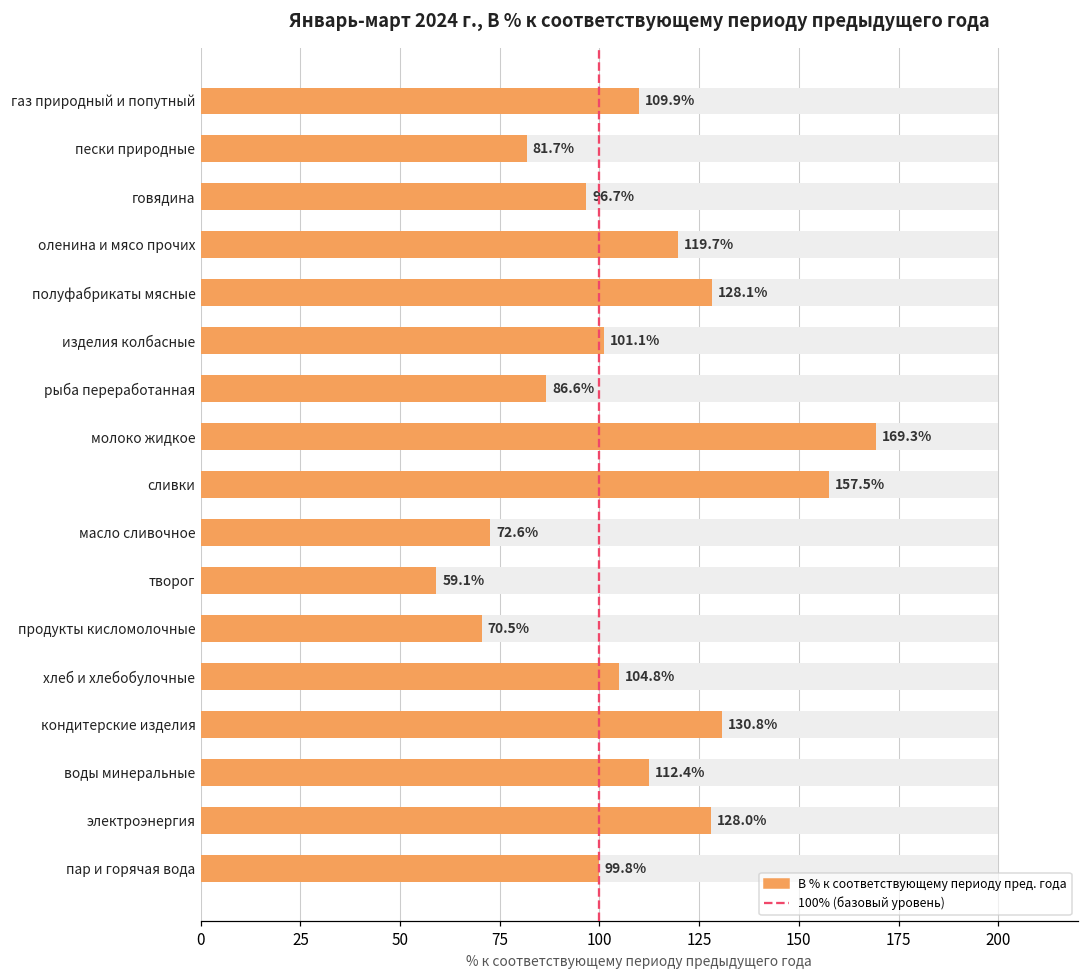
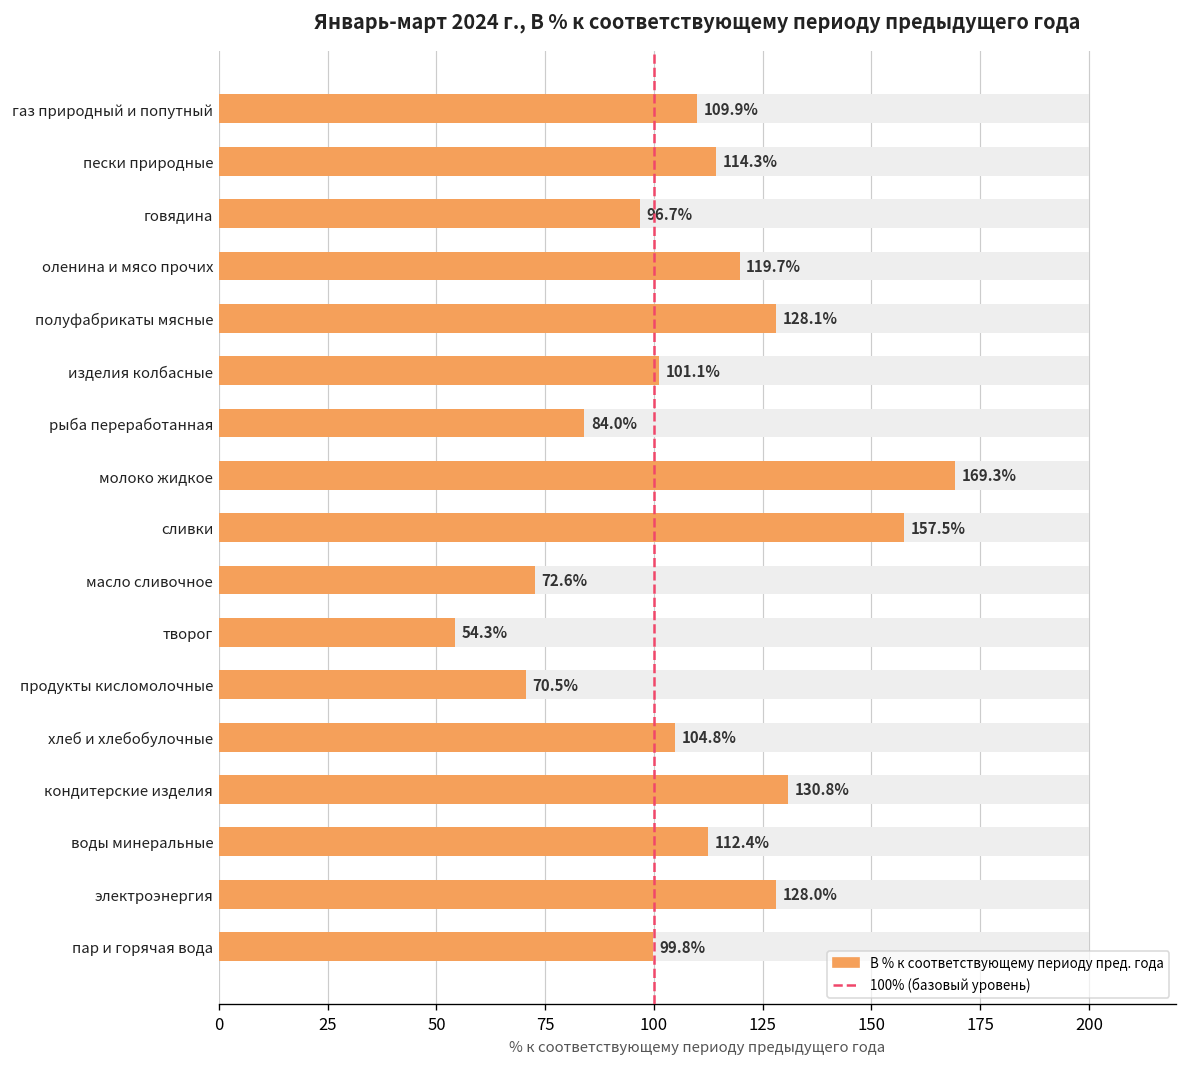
В % к соответствующему периоду пред. года, пески природные: 81.7% -> 114.3%
В % к соответствующему периоду пред. года, рыба переработанная: 86.6% -> 84.0%
В % к соответствующему периоду пред. года, творог: 59.1% -> 54.3%
